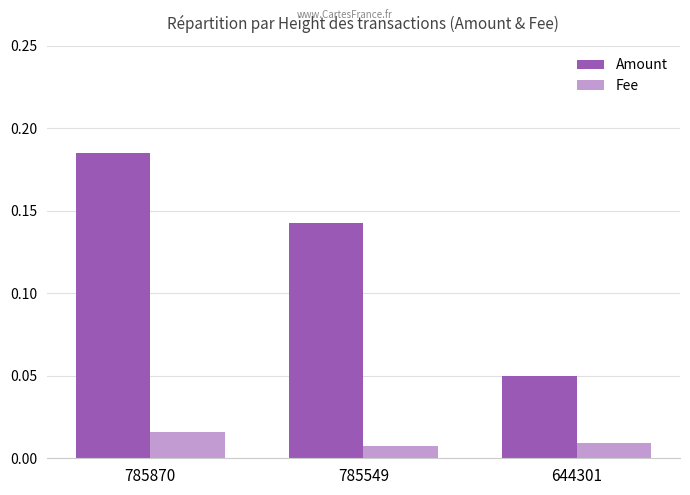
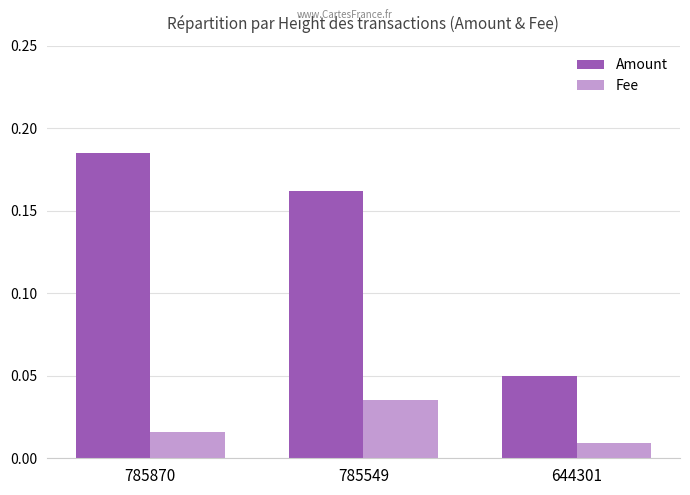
Amount, 785549: 0.143 -> 0.162
Fee, 785549: 0.007 -> 0.035
